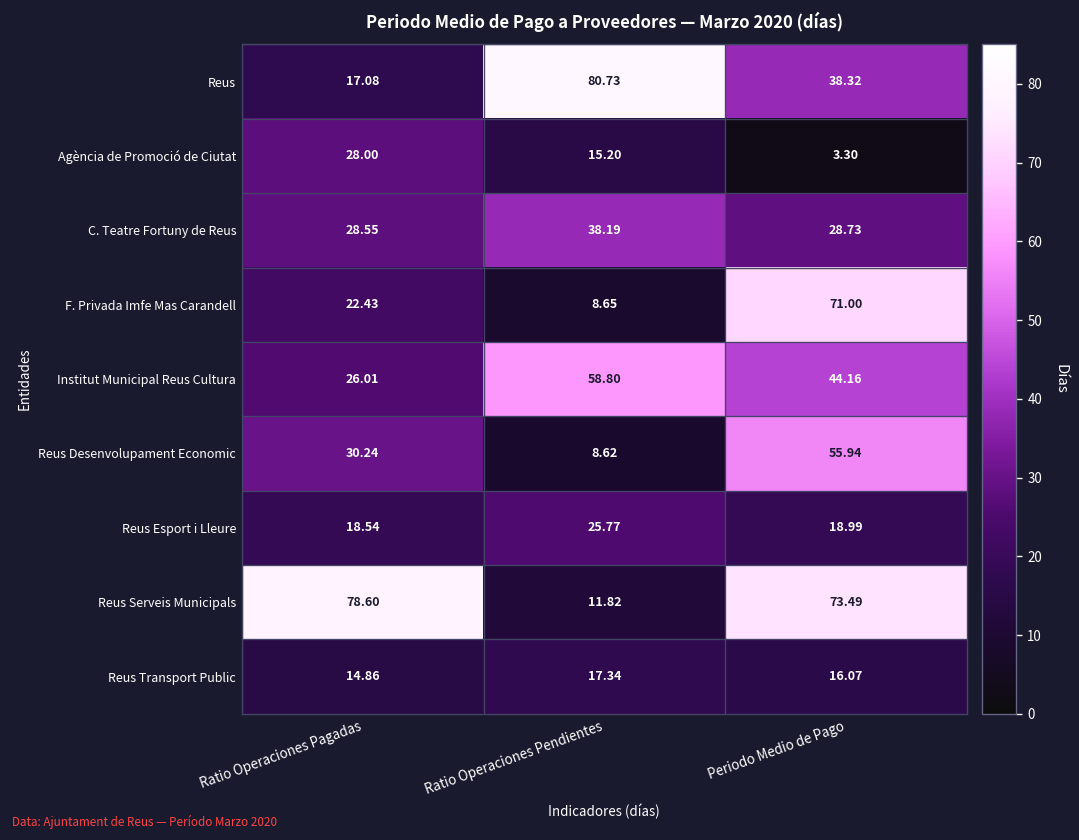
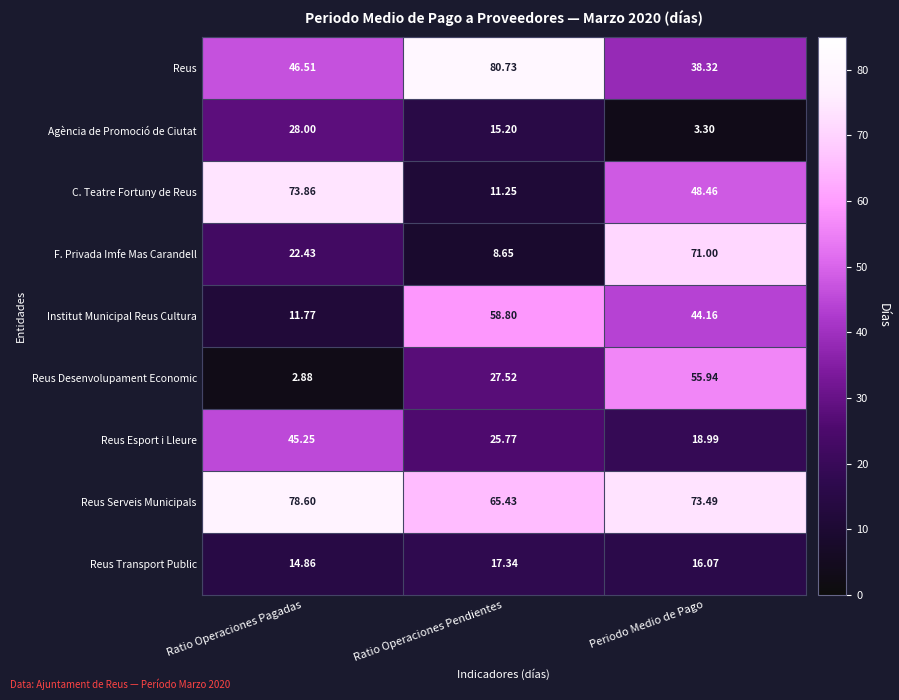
Reus, Ratio Operaciones Pagadas: 17.08 -> 46.51
C. Teatre Fortuny de Reus, Ratio Operaciones Pagadas: 28.55 -> 73.86
C. Teatre Fortuny de Reus, Ratio Operaciones Pendientes: 38.19 -> 11.25
C. Teatre Fortuny de Reus, Periodo Medio de Pago: 28.73 -> 48.46
Institut Municipal Reus Cultura, Ratio Operaciones Pagadas: 26.01 -> 11.77
Reus Desenvolupament Economic, Ratio Operaciones Pagadas: 30.24 -> 2.88
Reus Desenvolupament Economic, Ratio Operaciones Pendientes: 8.62 -> 27.52
Reus Esport i Lleure, Ratio Operaciones Pagadas: 18.54 -> 45.25
Reus Serveis Municipals, Ratio Operaciones Pendientes: 11.82 -> 65.43
